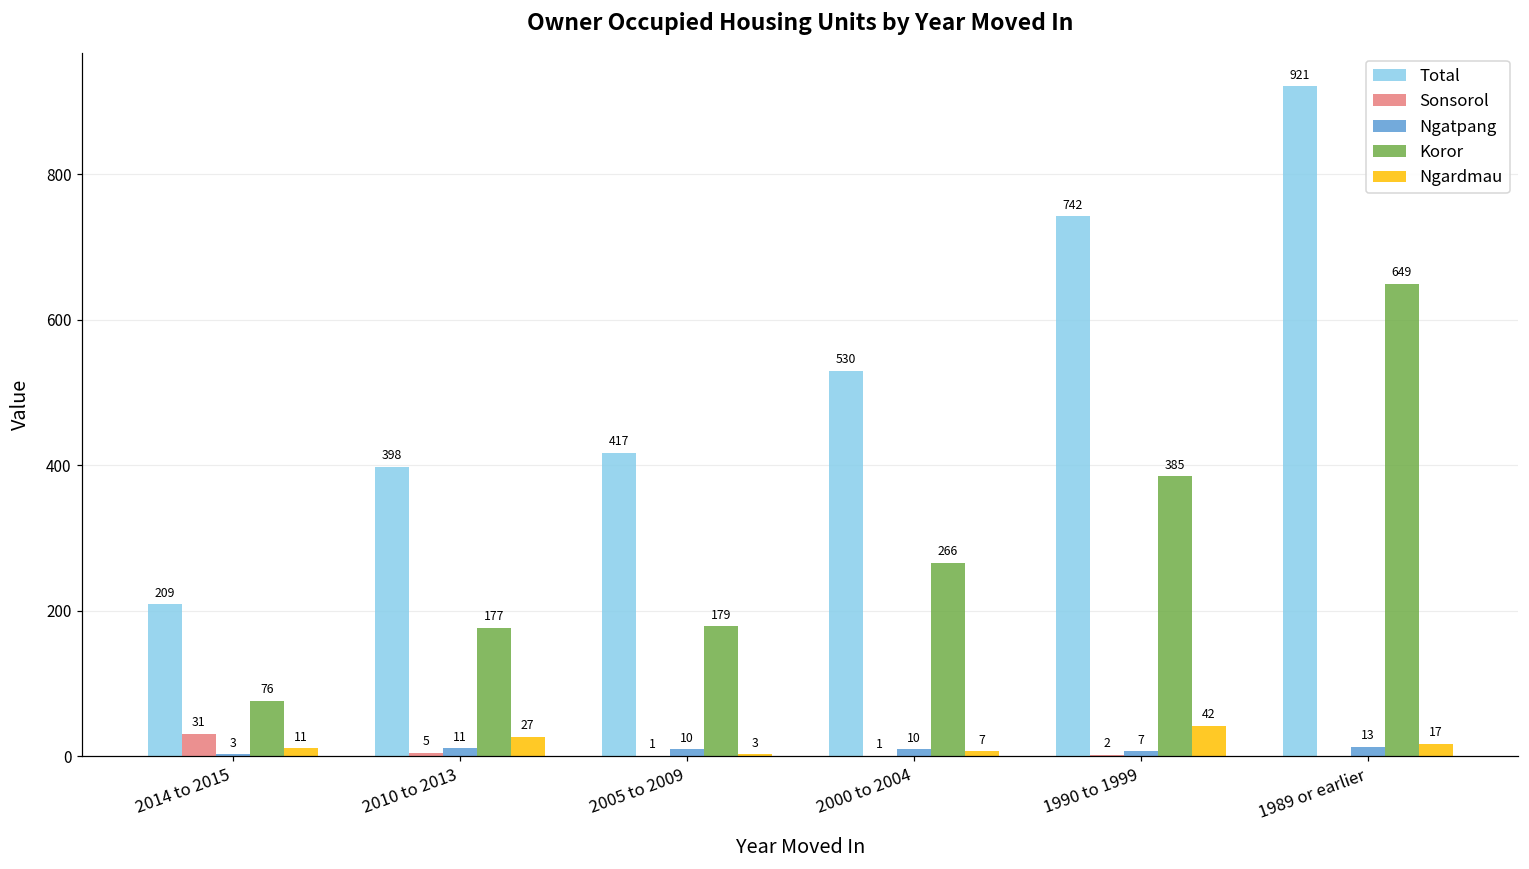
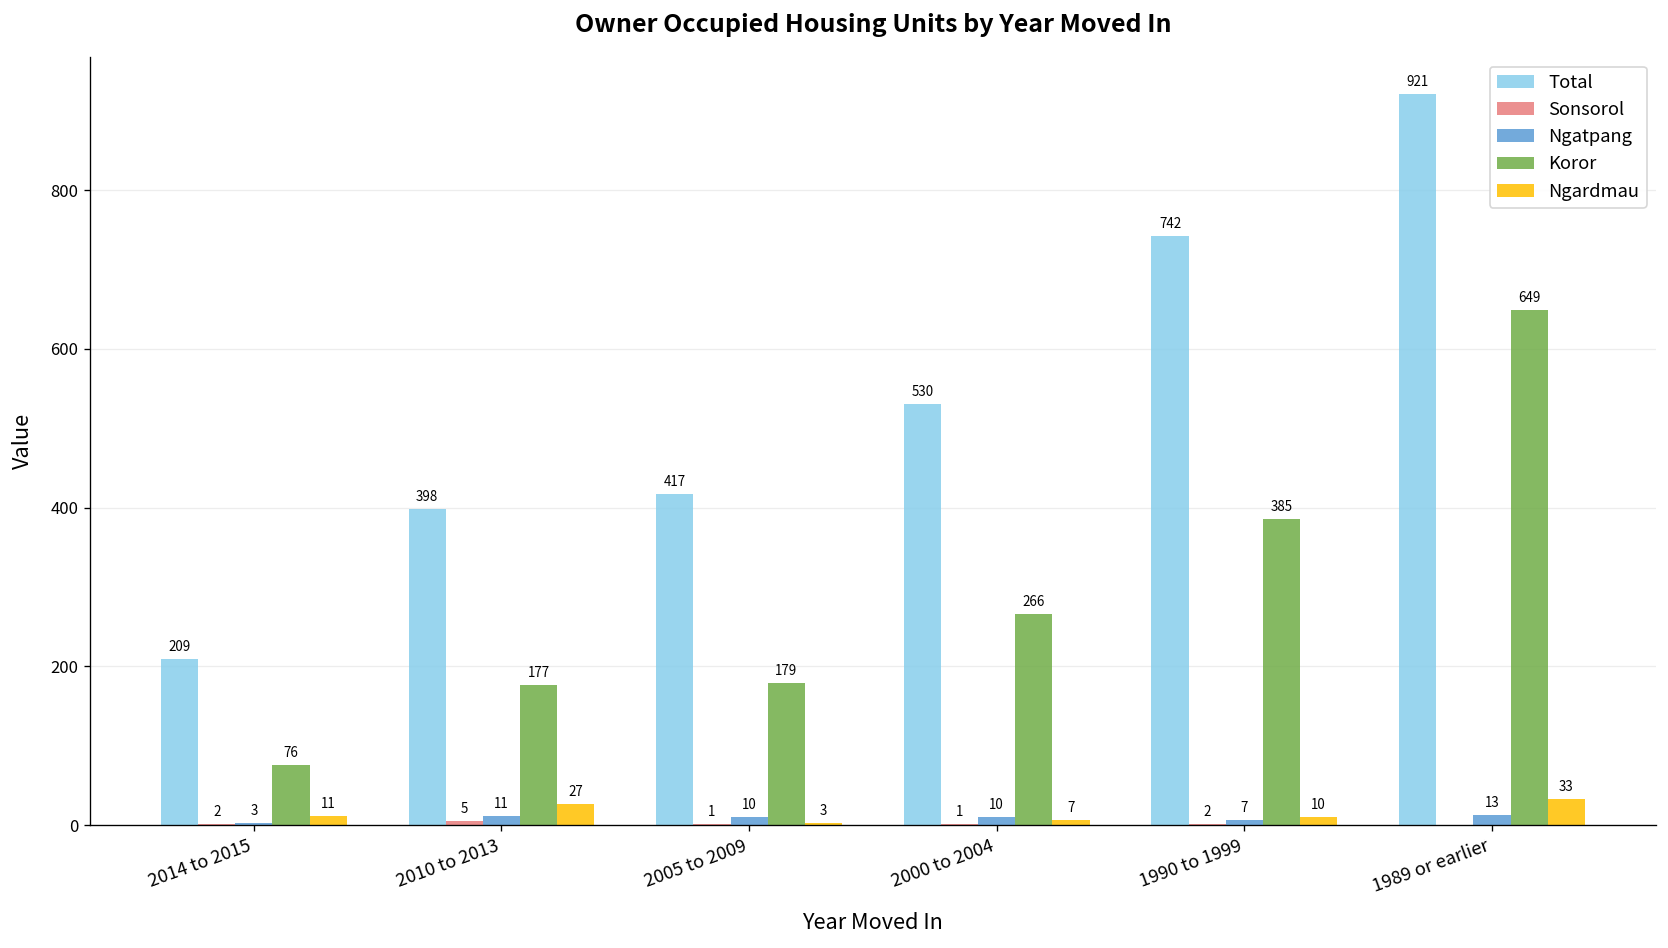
Sonsorol, 2014 to 2015: 31 -> 2
Ngardmau, 1990 to 1999: 42 -> 10
Ngardmau, 1989 or earlier: 17 -> 33
